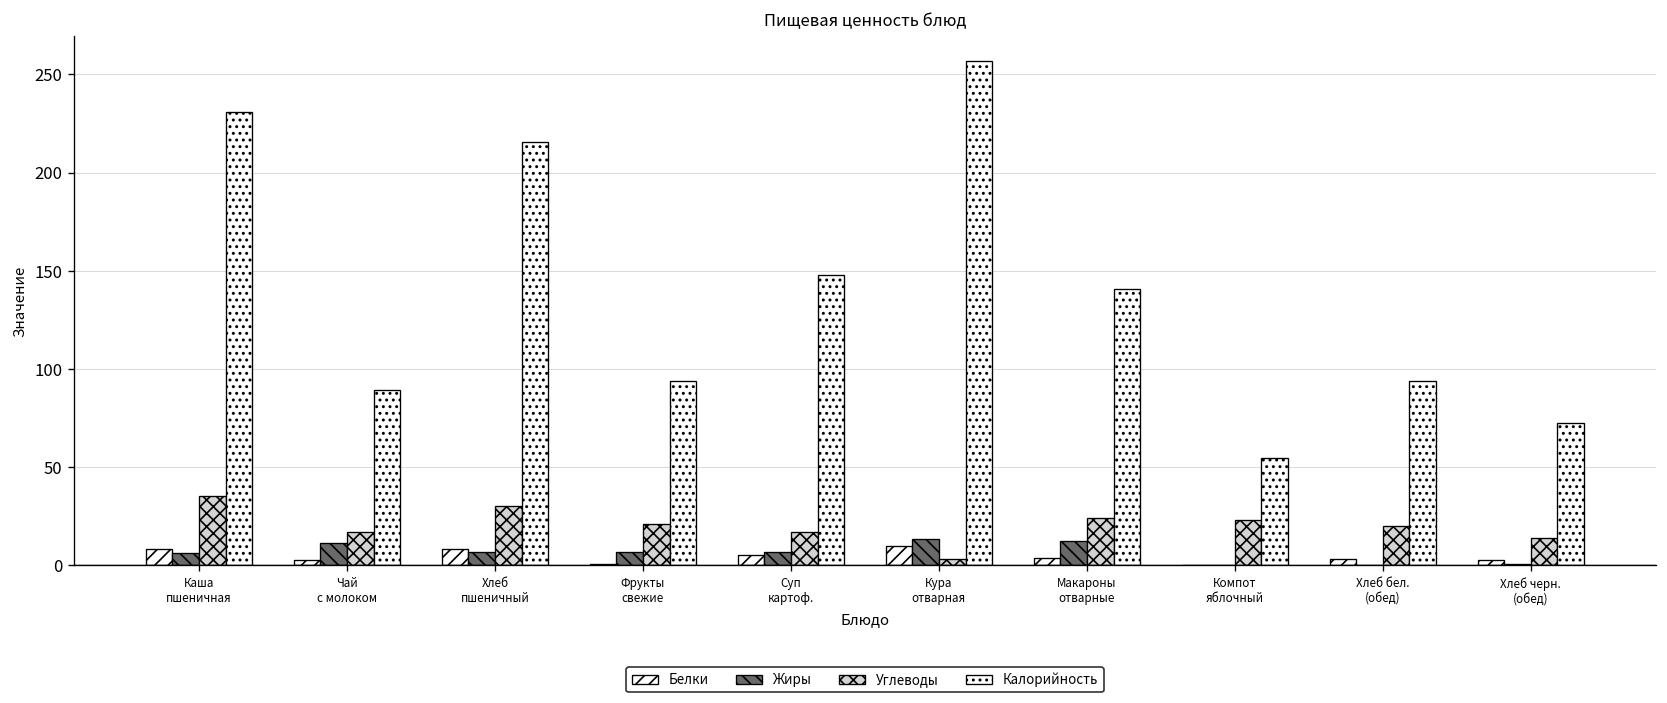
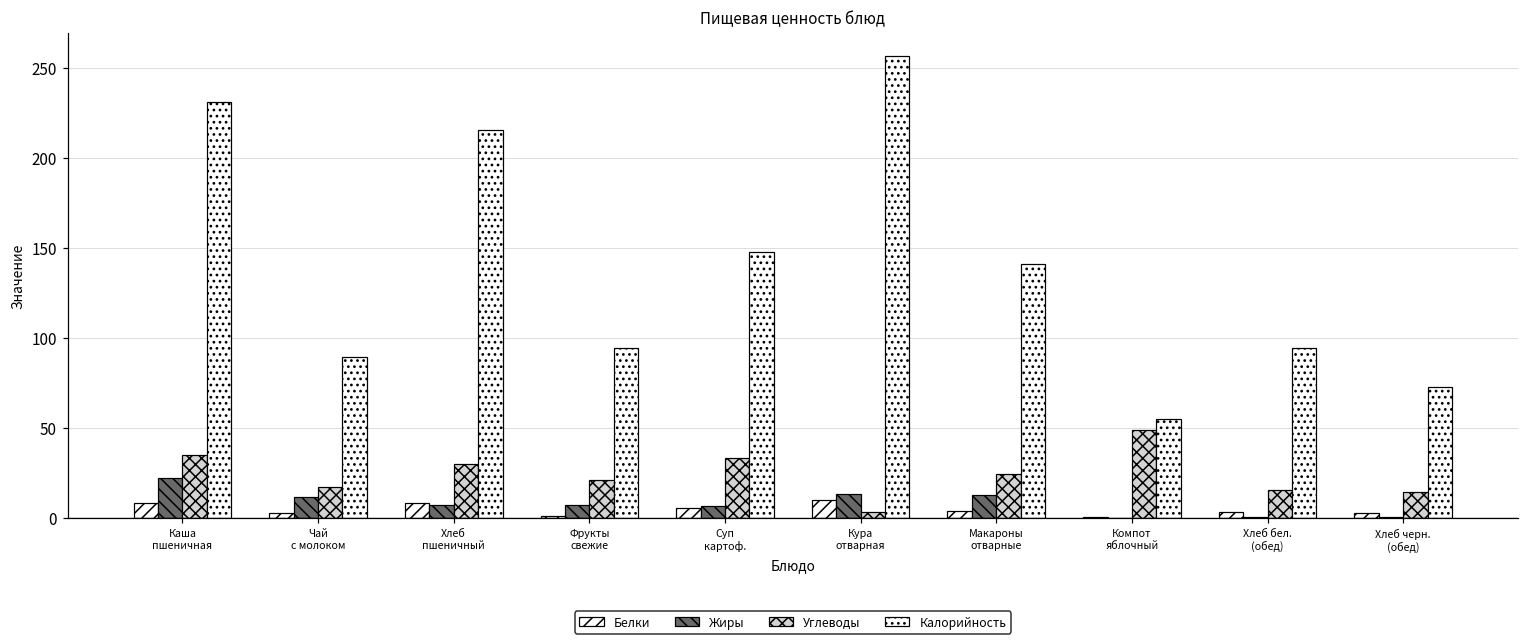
Жиры, Каша пшеничная: 6 -> 22
Углеводы, Суп картоф.: 17 -> 33
Углеводы, Компот яблочный: 23 -> 49
Углеводы, Хлеб бел. (обед): 20 -> 15
